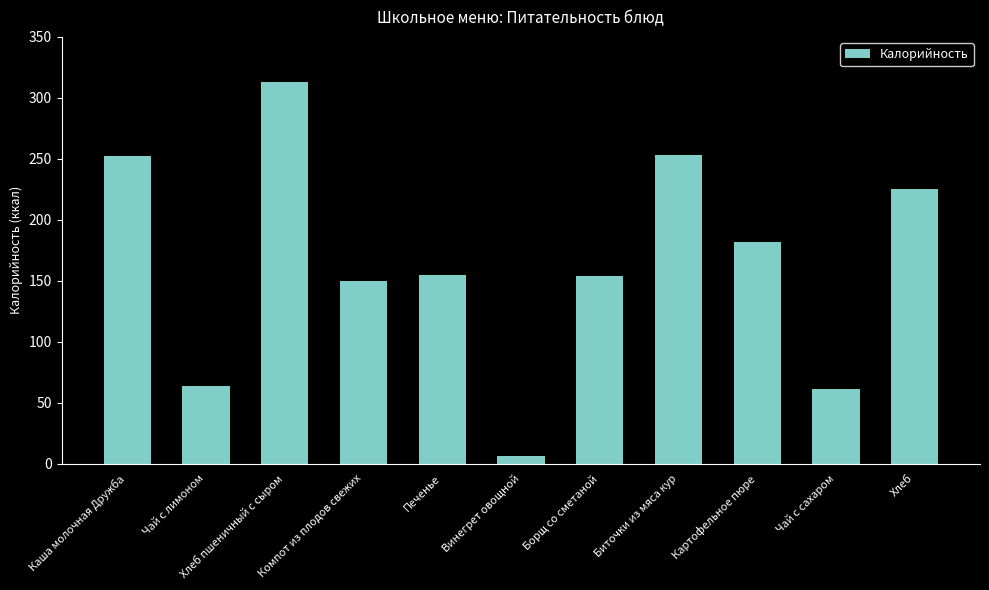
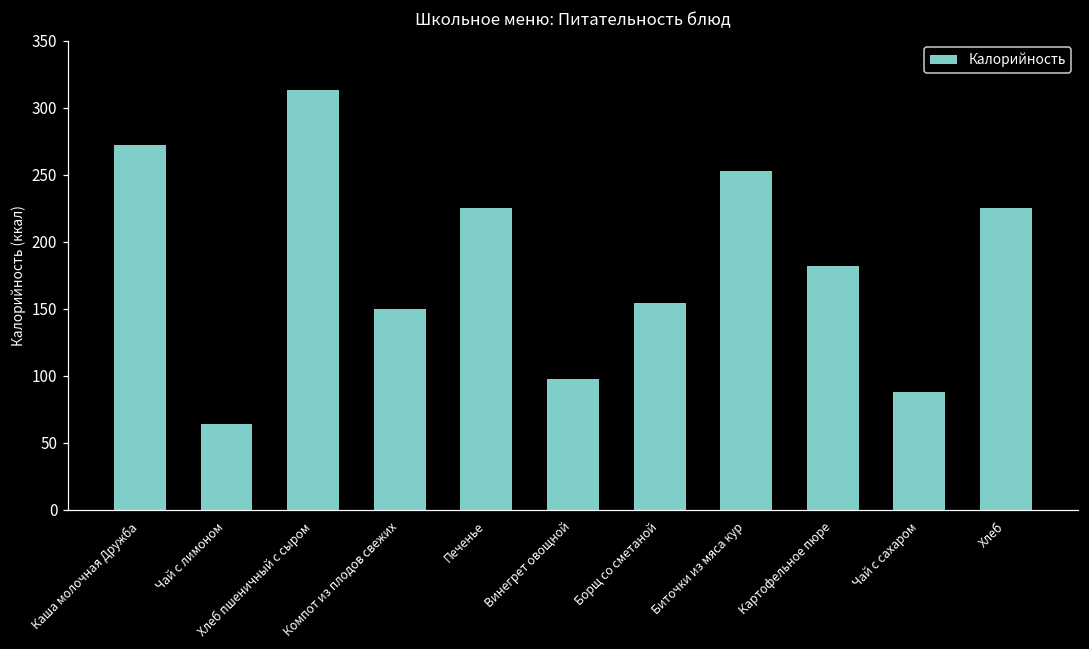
Каша молочная Дружба: 252 -> 272
Печенье: 155 -> 225
Винегрет овощной: 6 -> 98
Чай с сахаром: 61 -> 88
